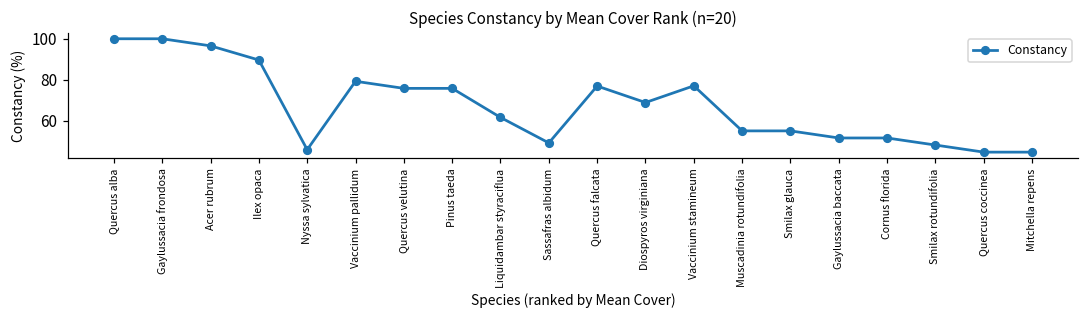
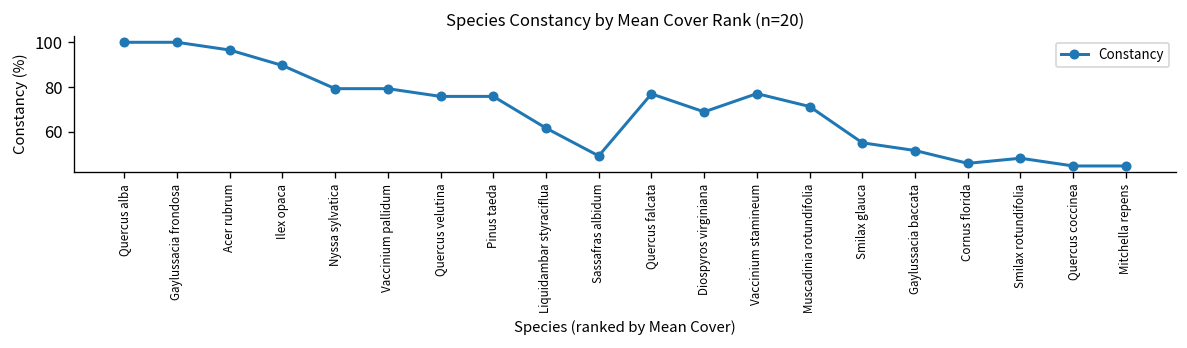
Nyssa sylvatica: 46 -> 79
Muscadinia rotundifolia: 55 -> 71
Cornus florida: 52 -> 46
